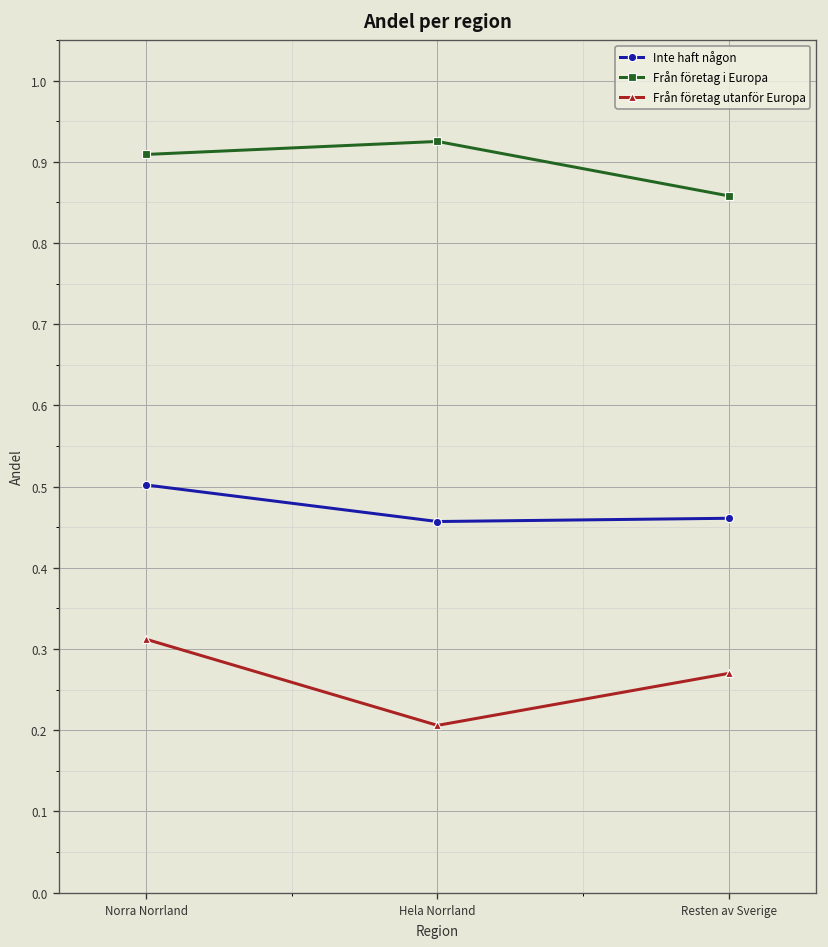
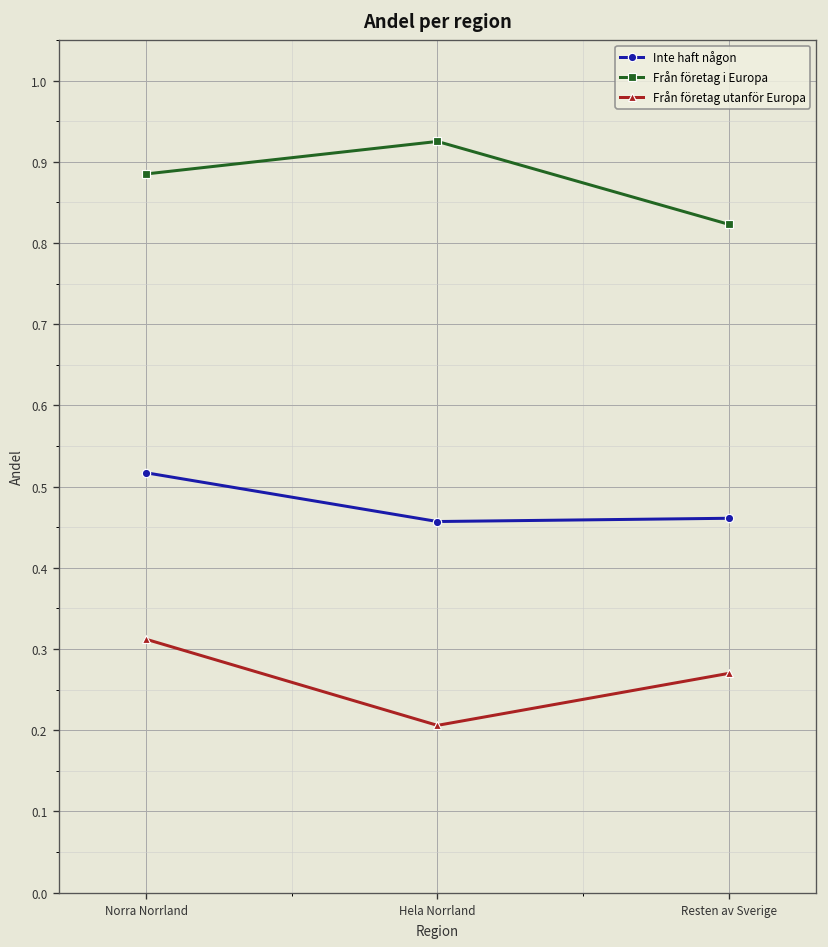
Inte haft någon, Norra Norrland: 0.50 -> 0.52
Från företag i Europa, Norra Norrland: 0.91 -> 0.89
Från företag i Europa, Resten av Sverige: 0.86 -> 0.82
